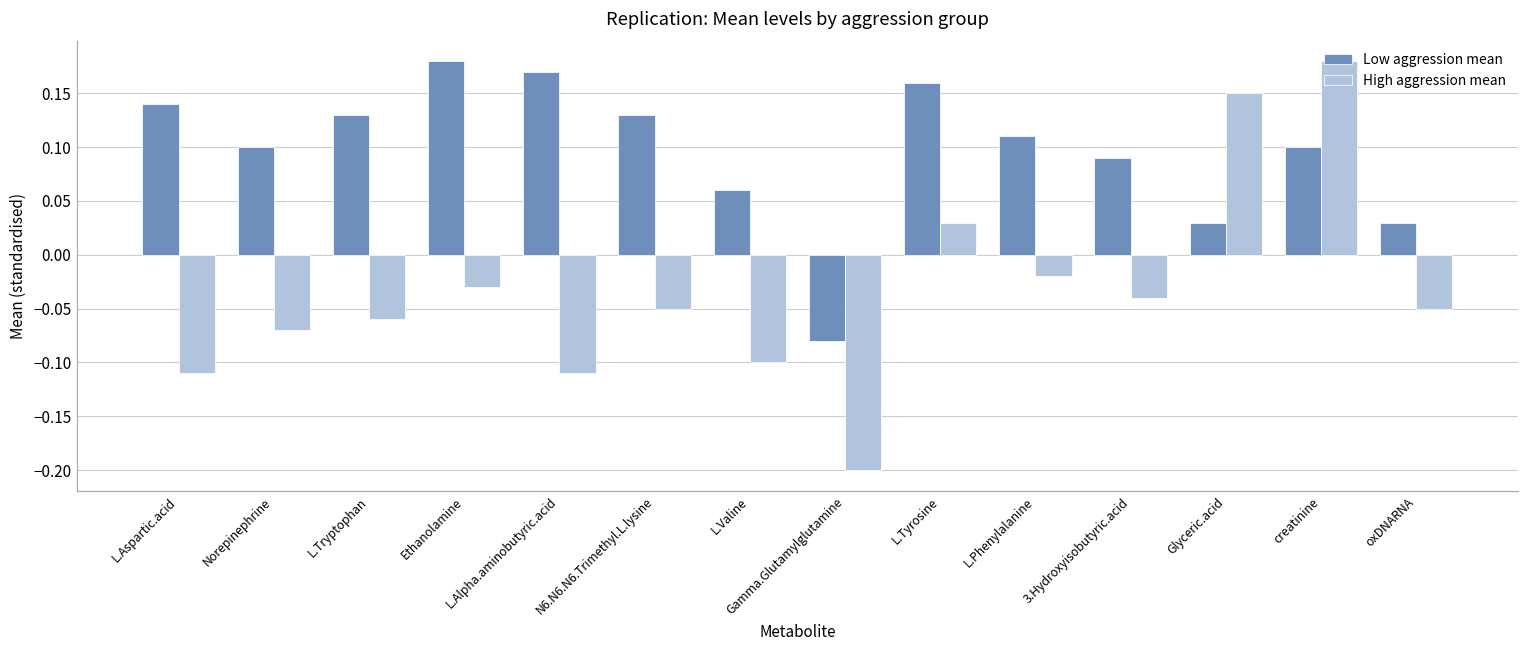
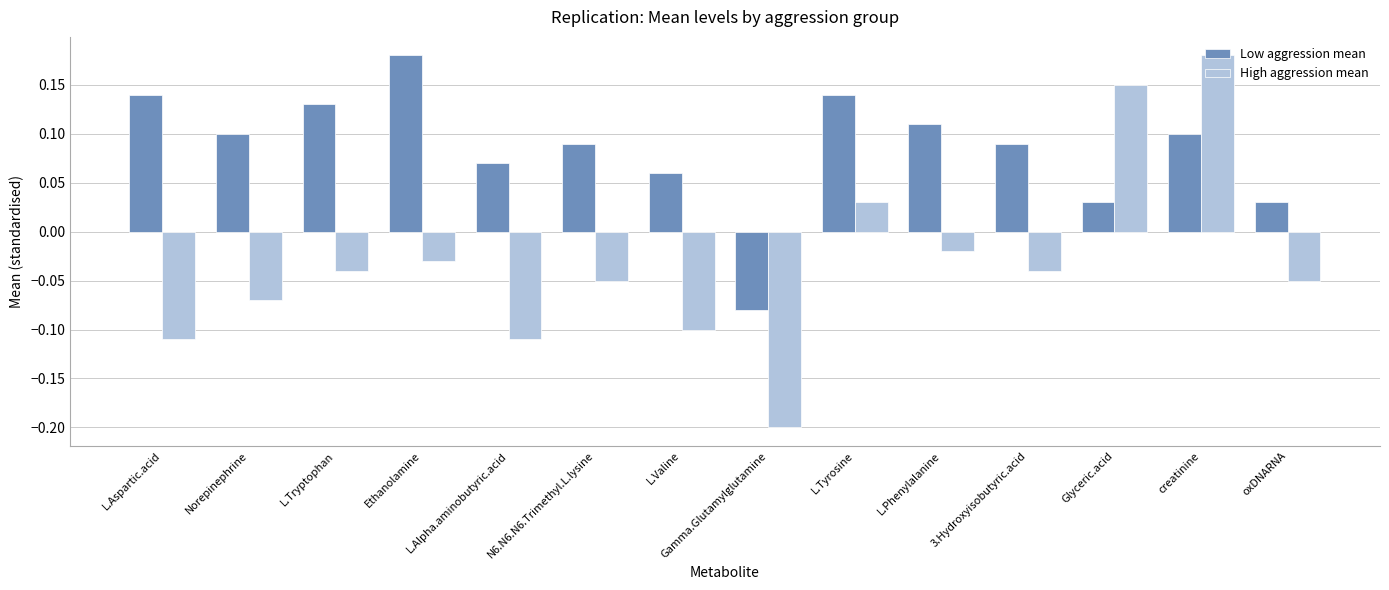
High aggression mean, L.Tryptophan: -0.06 -> -0.04
Low aggression mean, L.Alpha.aminobutyric.acid: 0.17 -> 0.07
Low aggression mean, N6.N6.N6.Trimethyl.L.lysine: 0.13 -> 0.09
Low aggression mean, L.Tyrosine: 0.16 -> 0.14
